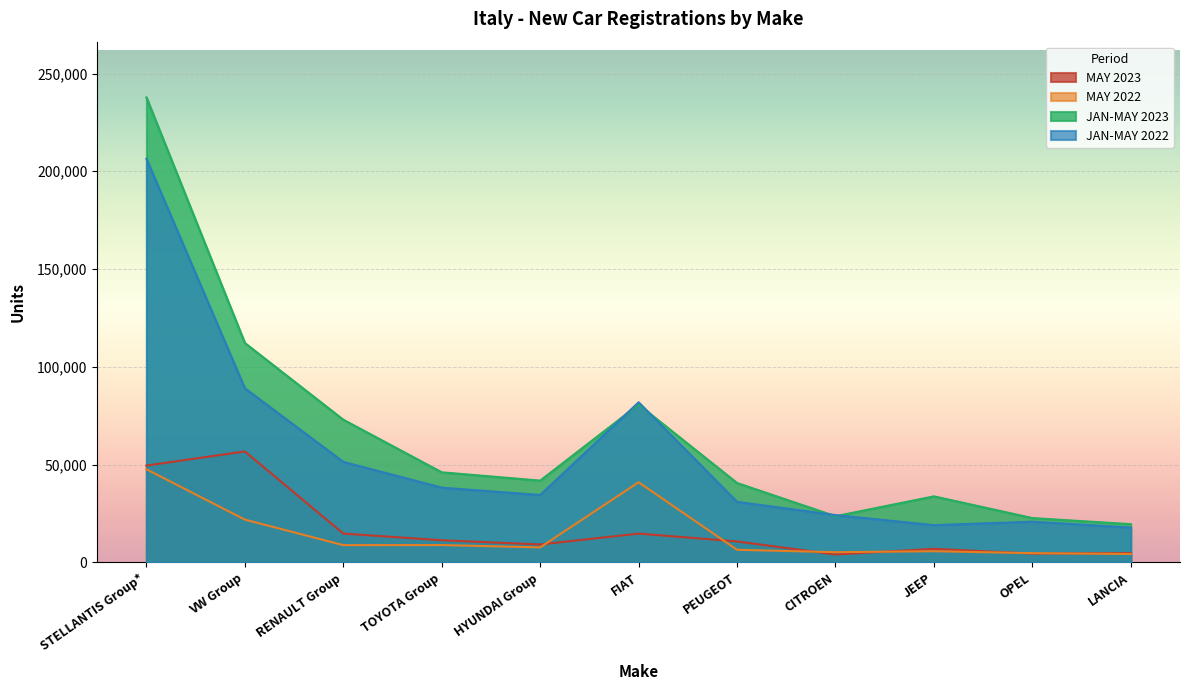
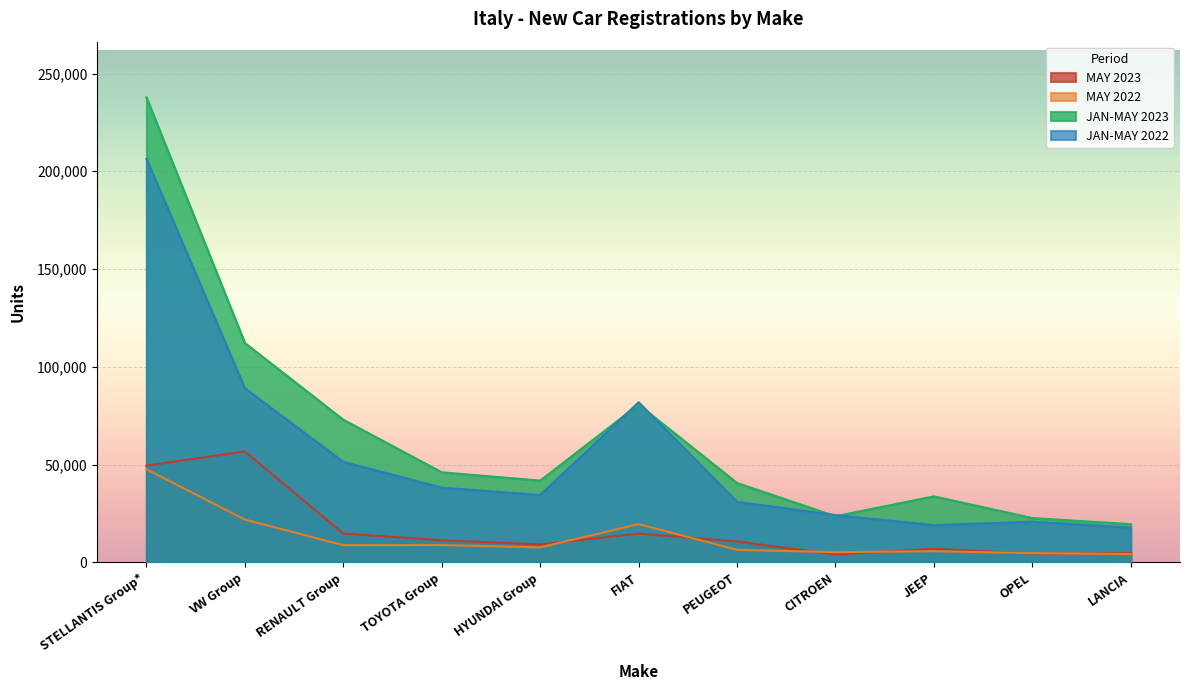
MAY 2022, FIAT: 41,000 -> 20,000
